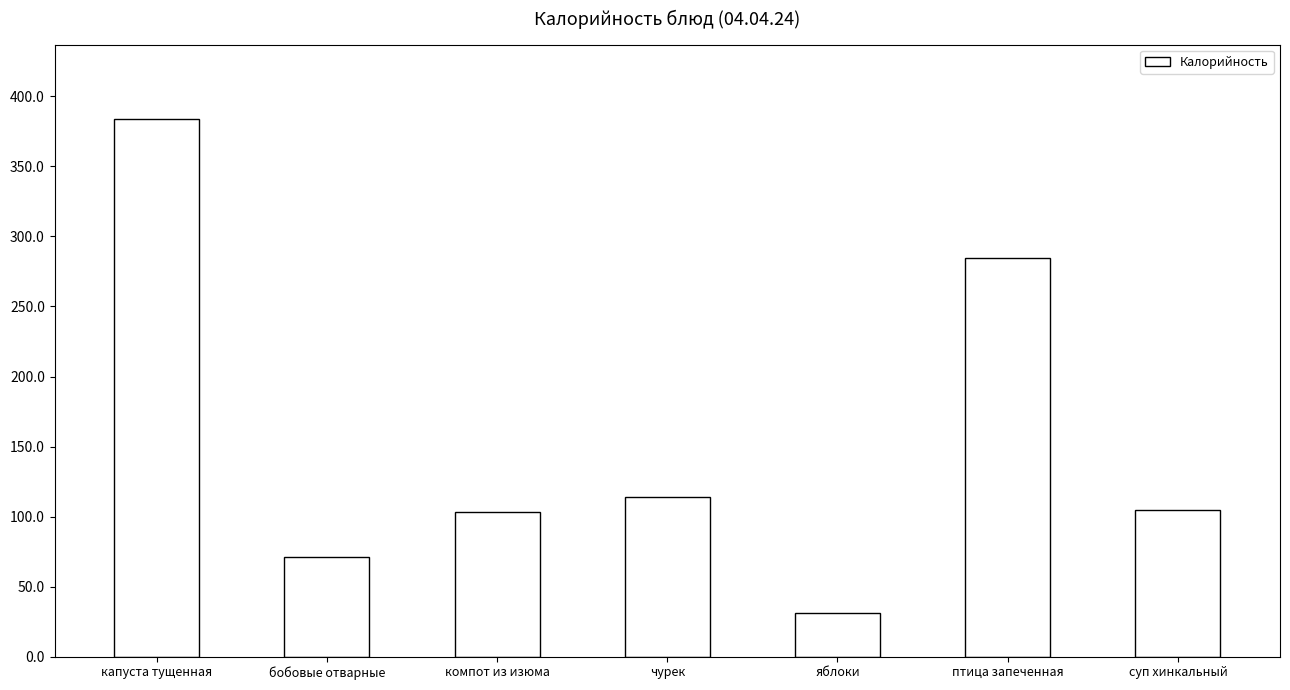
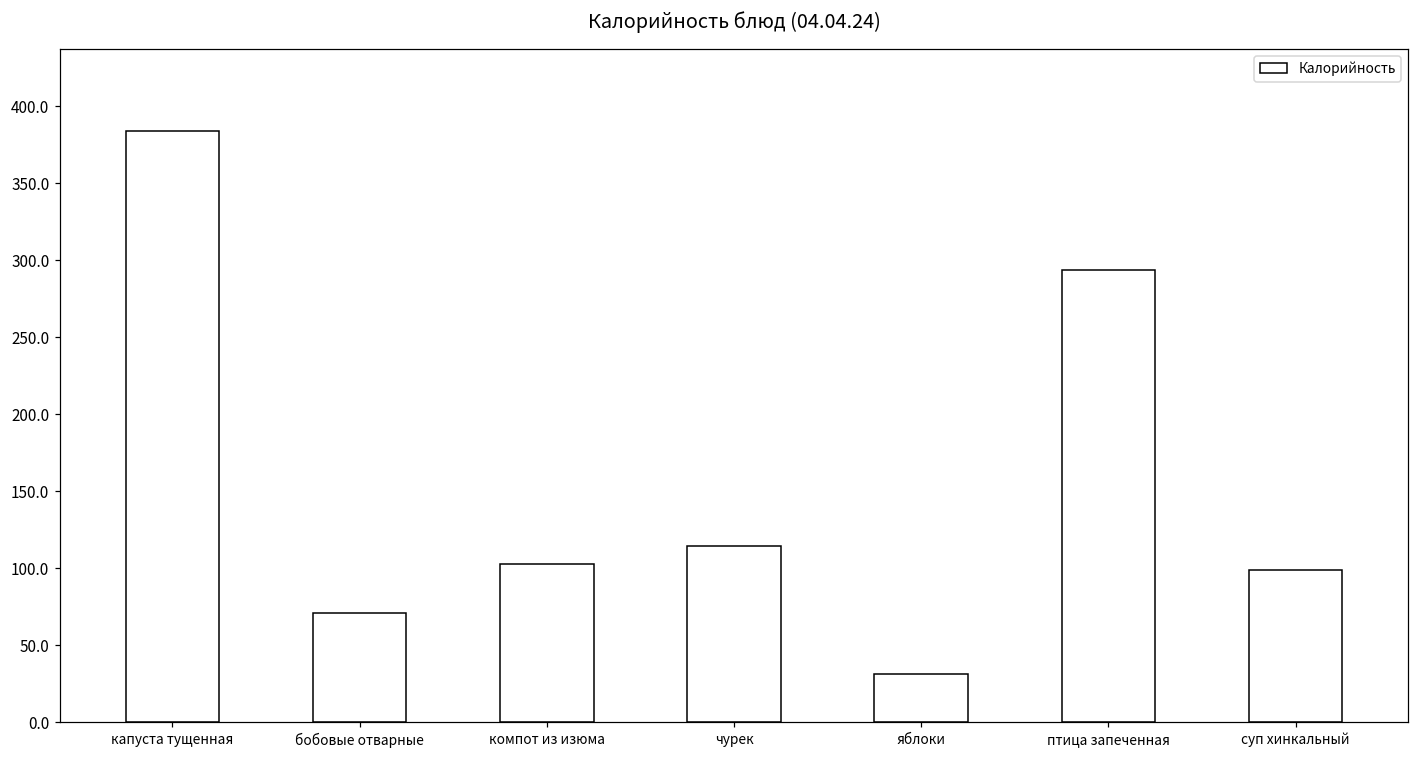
птица запеченная: 284 -> 294
суп хинкальный: 105 -> 99
